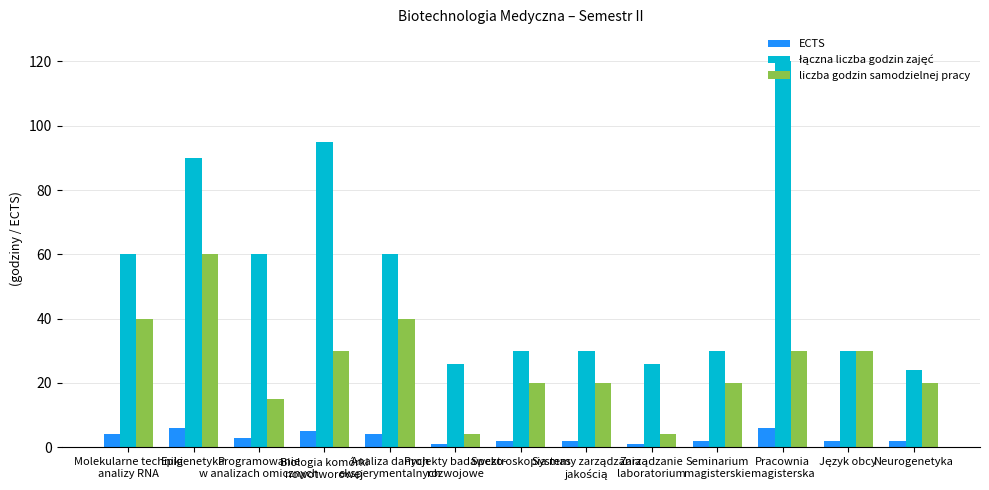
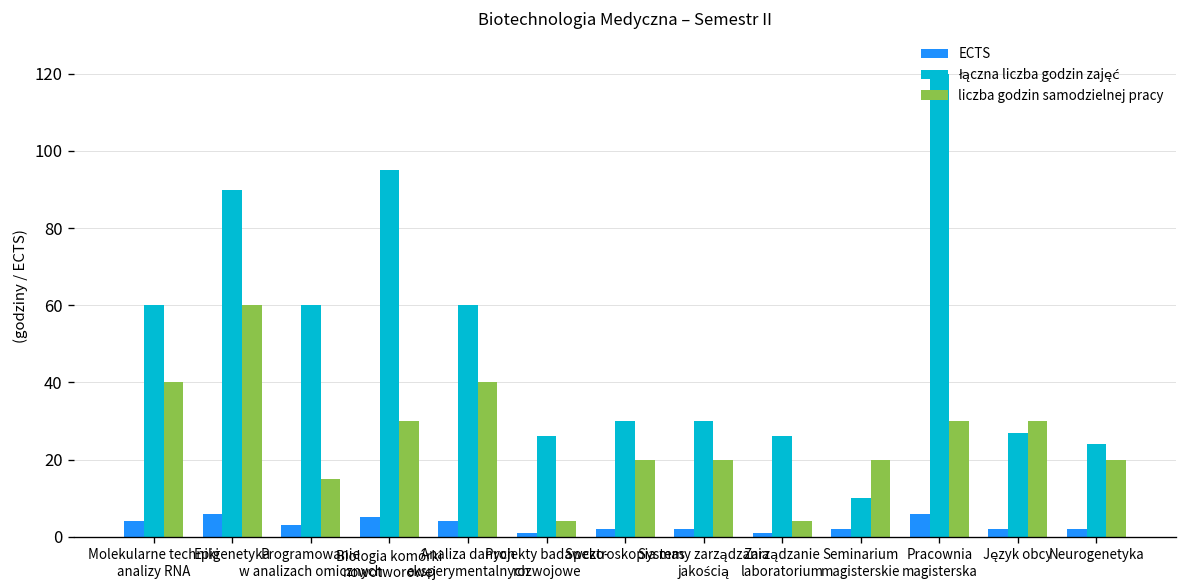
łączna liczba godzin zajęć, Seminarium magisterskie: 30 -> 10
łączna liczba godzin zajęć, Język obcy: 30 -> 27
